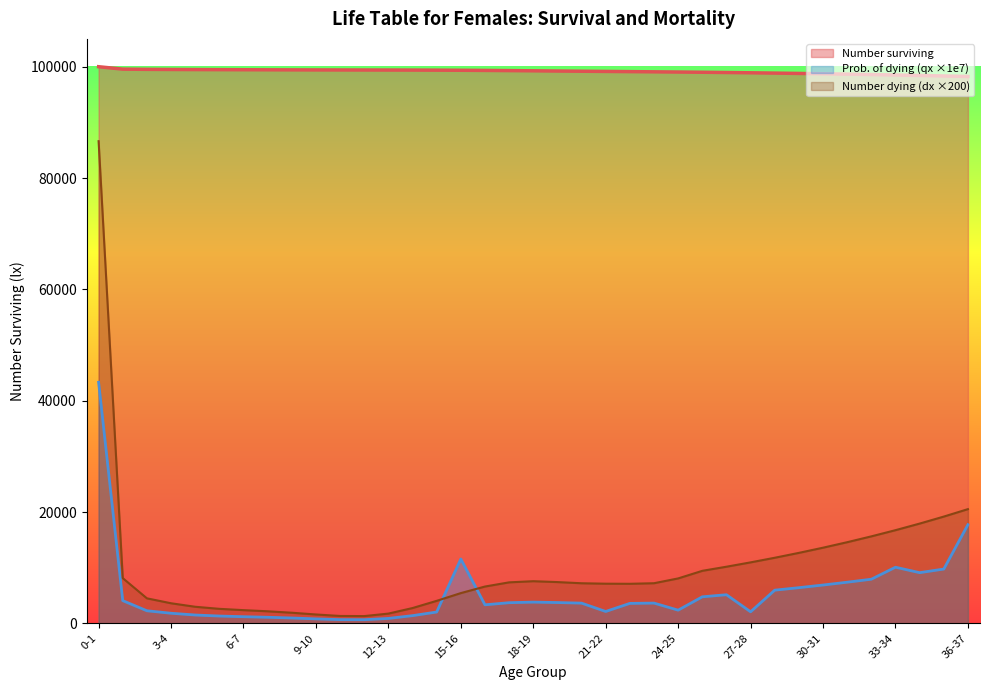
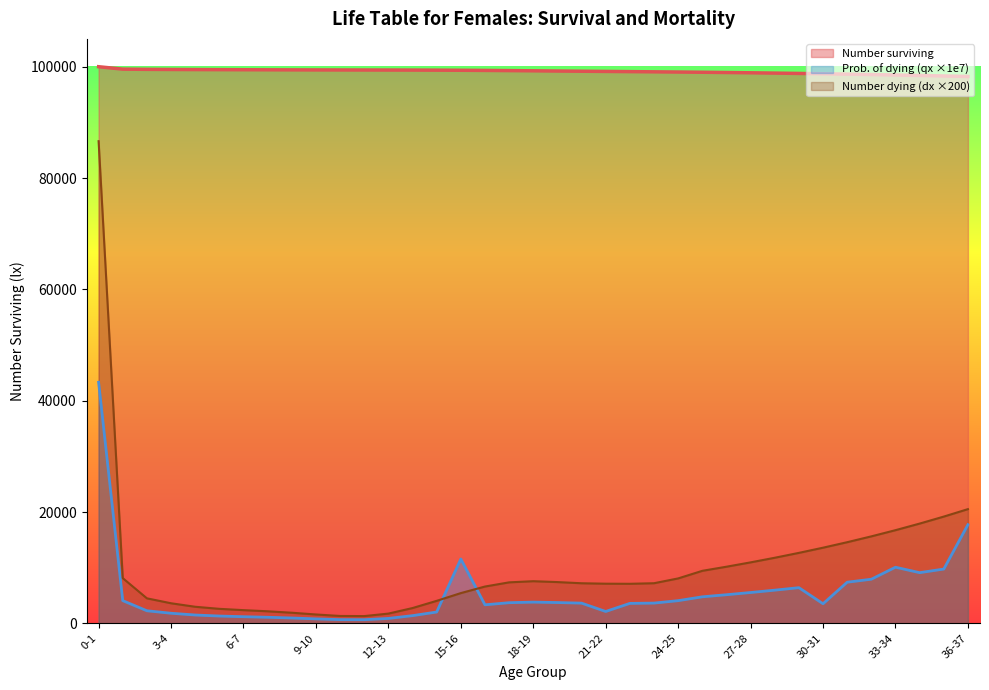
Prob. of dying (qx ×1e7), 24-25: 2000 -> 4000
Prob. of dying (qx ×1e7), 27-28: 2000 -> 6000
Prob. of dying (qx ×1e7), 30-31: 7000 -> 4000
